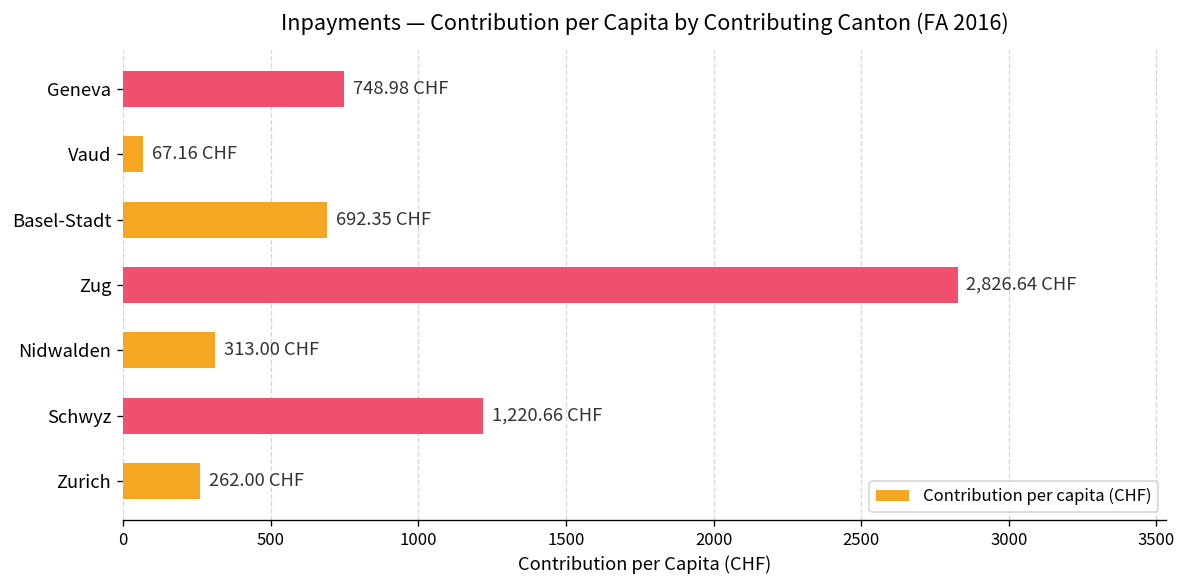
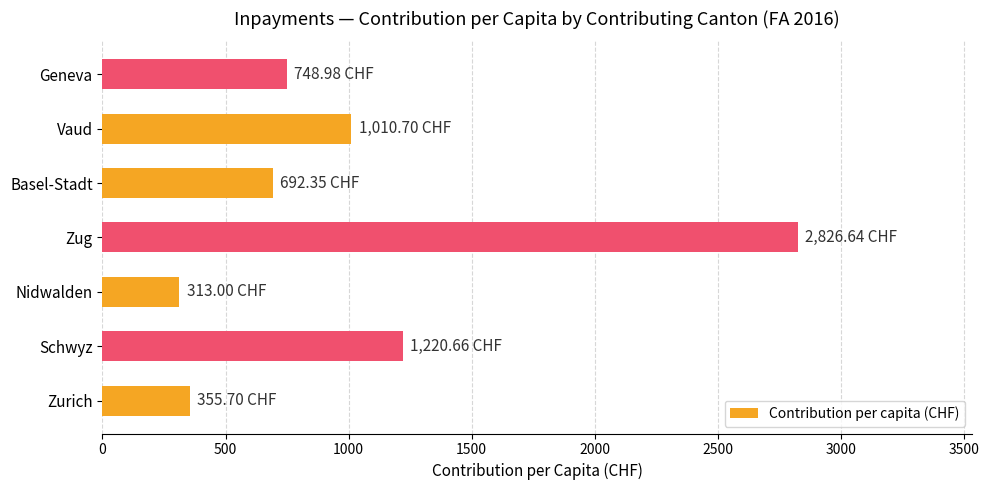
Vaud: 67.16 -> 1,010.70
Zurich: 262.00 -> 355.70
